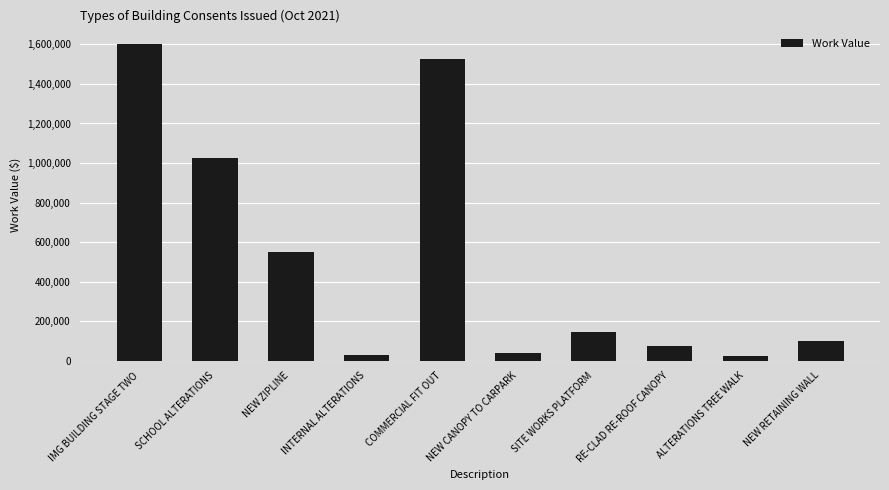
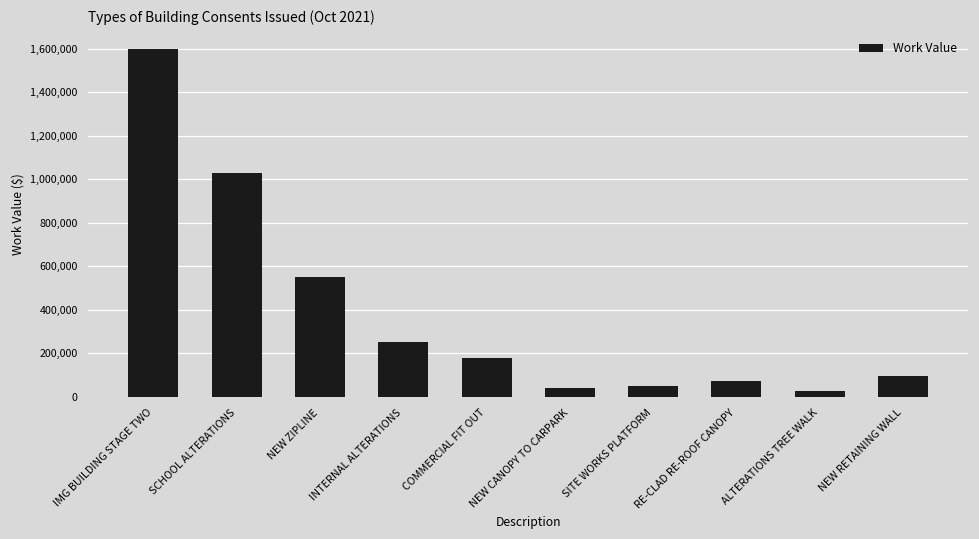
INTERNAL ALTERATIONS: 30,000 -> 250,000
COMMERCIAL FIT OUT: 1,530,000 -> 180,000
SITE WORKS PLATFORM: 150,000 -> 50,000
